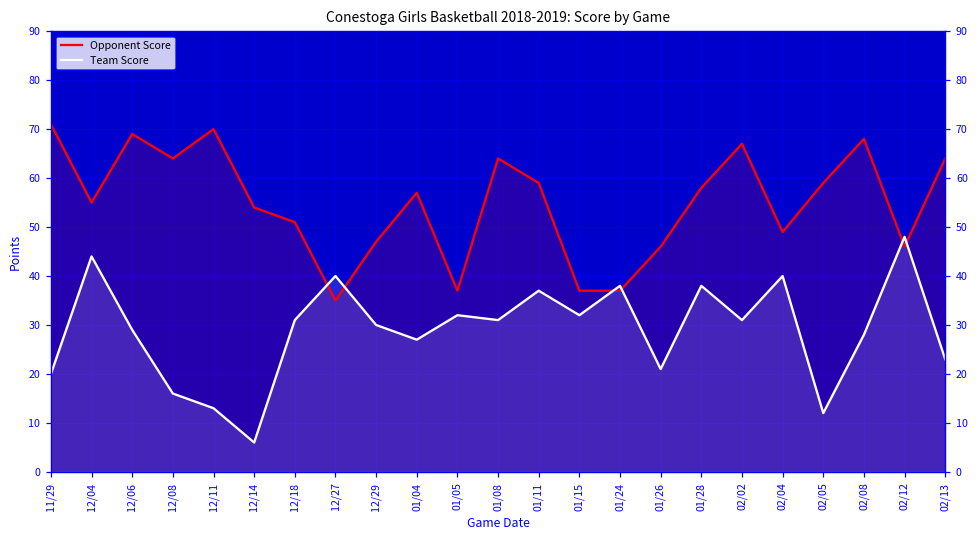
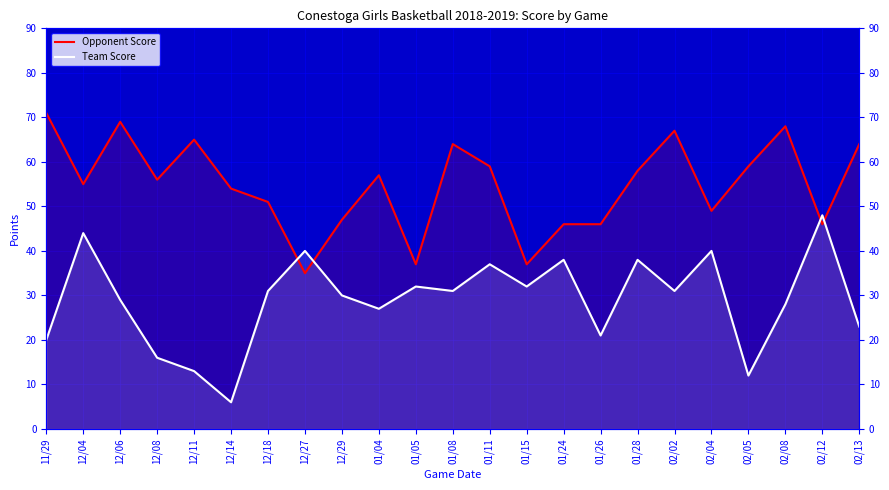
Opponent Score, 12/08: 64 -> 56
Opponent Score, 12/11: 70 -> 65
Opponent Score, 01/24: 37 -> 46
